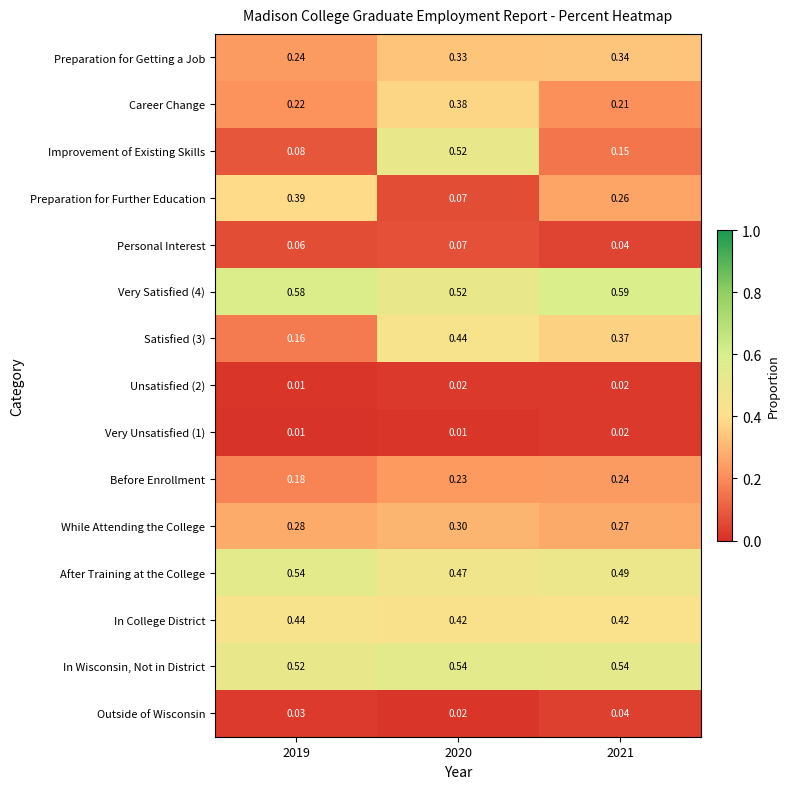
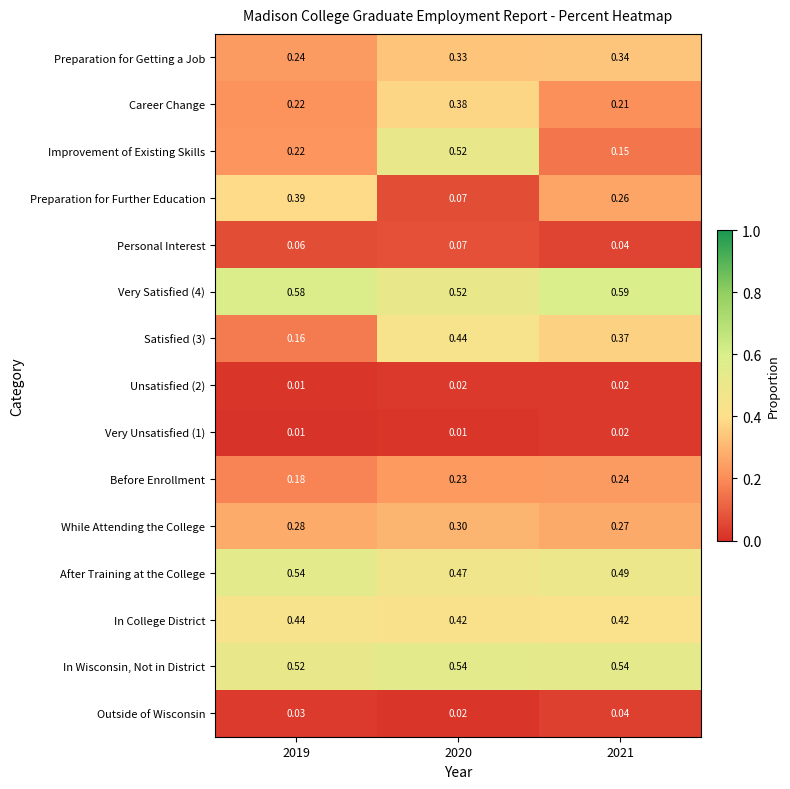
Improvement of Existing Skills, 2019: 0.08 -> 0.22
